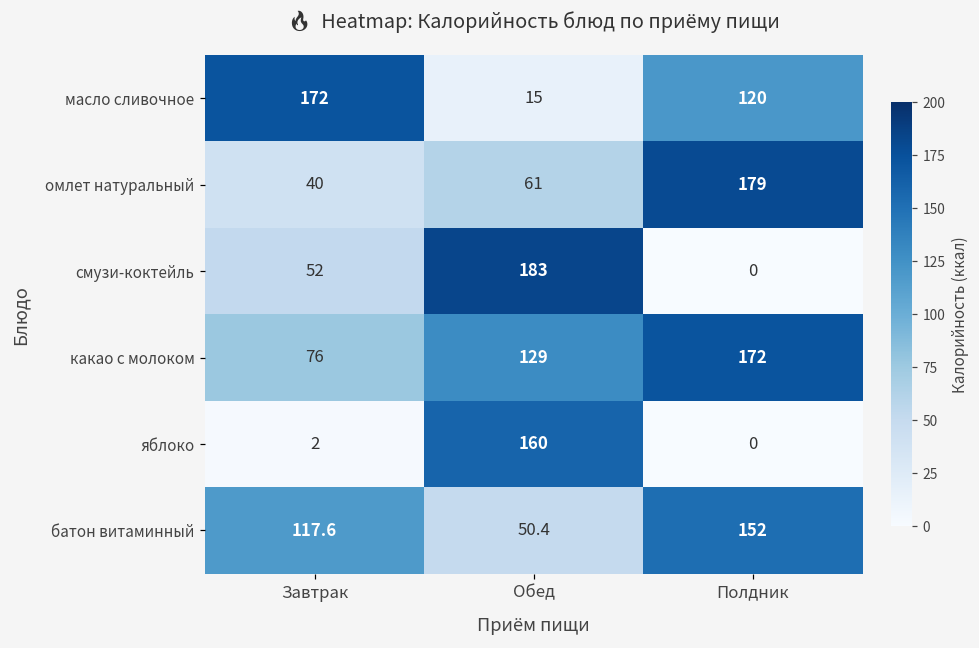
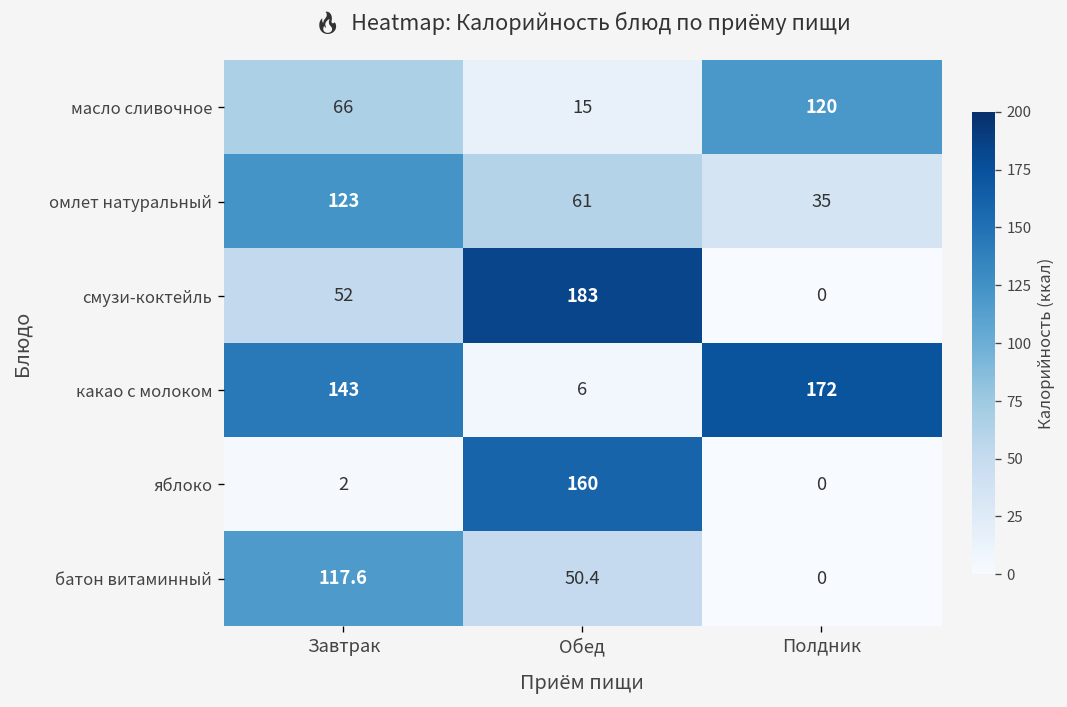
масло сливочное, Завтрак: 172 -> 66
омлет натуральный, Завтрак: 40 -> 123
омлет натуральный, Полдник: 179 -> 35
какао с молоком, Завтрак: 76 -> 143
какао с молоком, Обед: 129 -> 6
батон витаминный, Полдник: 152 -> 0
